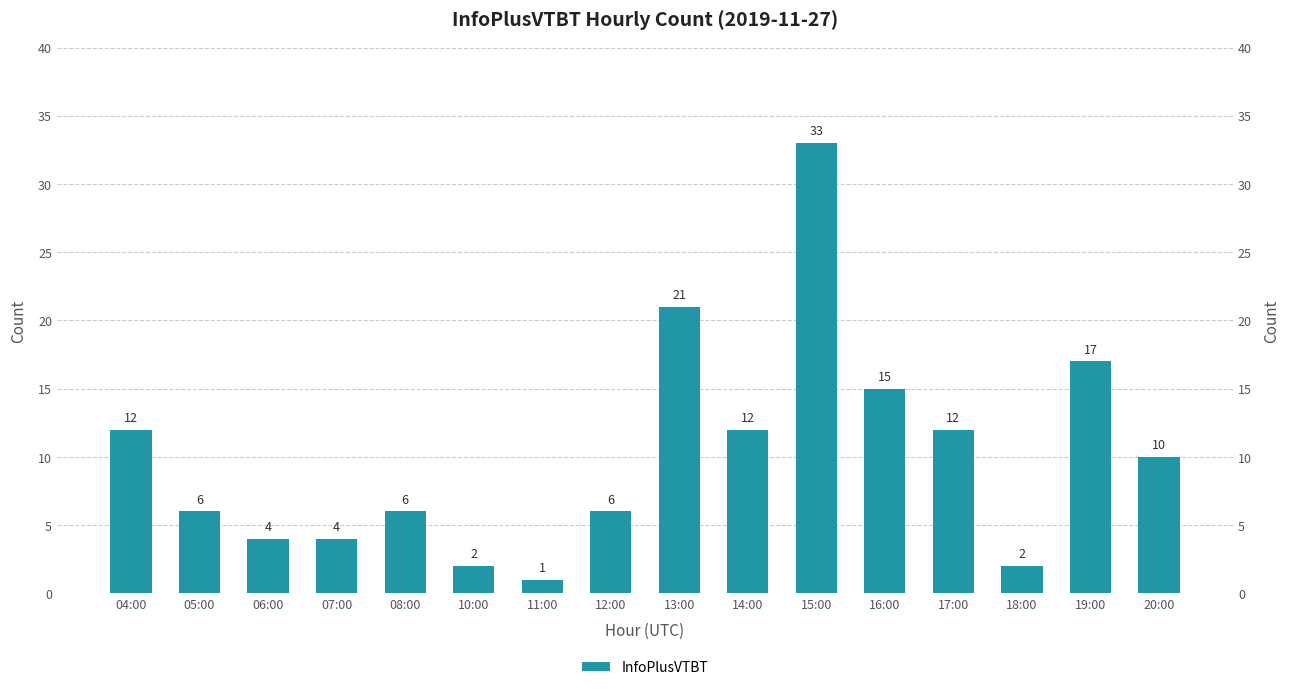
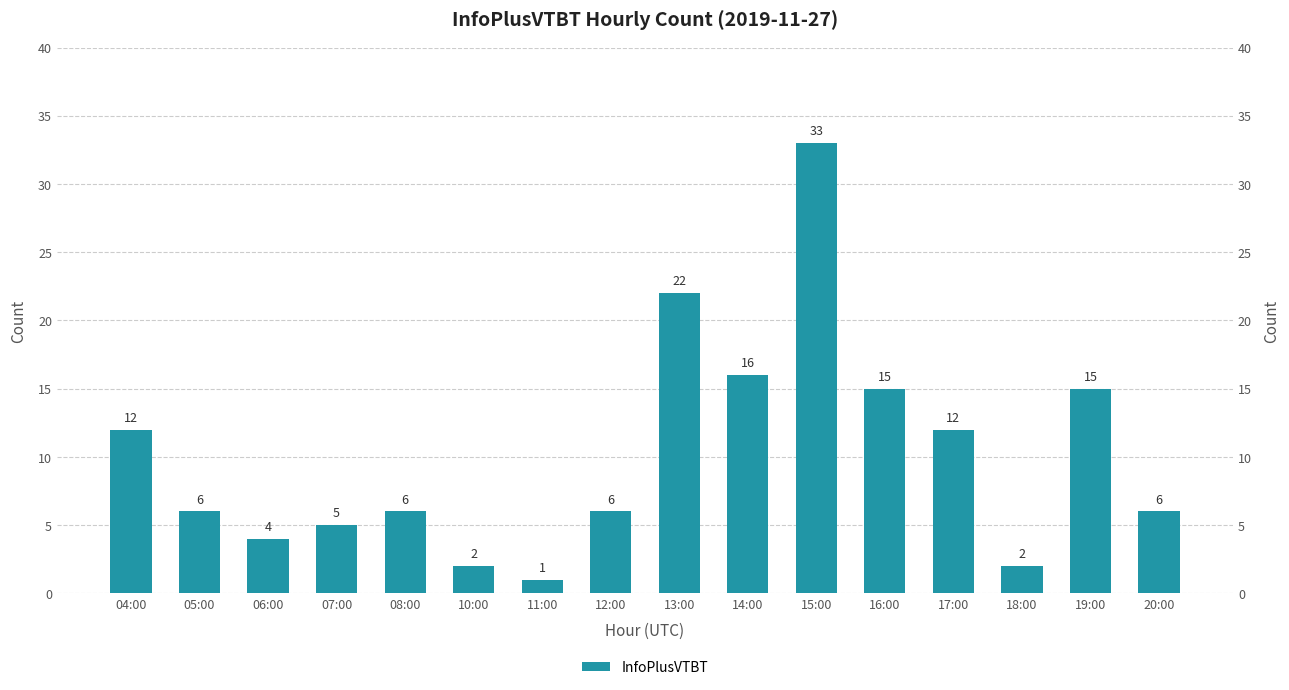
07:00: 4 -> 5
13:00: 21 -> 22
14:00: 12 -> 16
19:00: 17 -> 15
20:00: 10 -> 6
